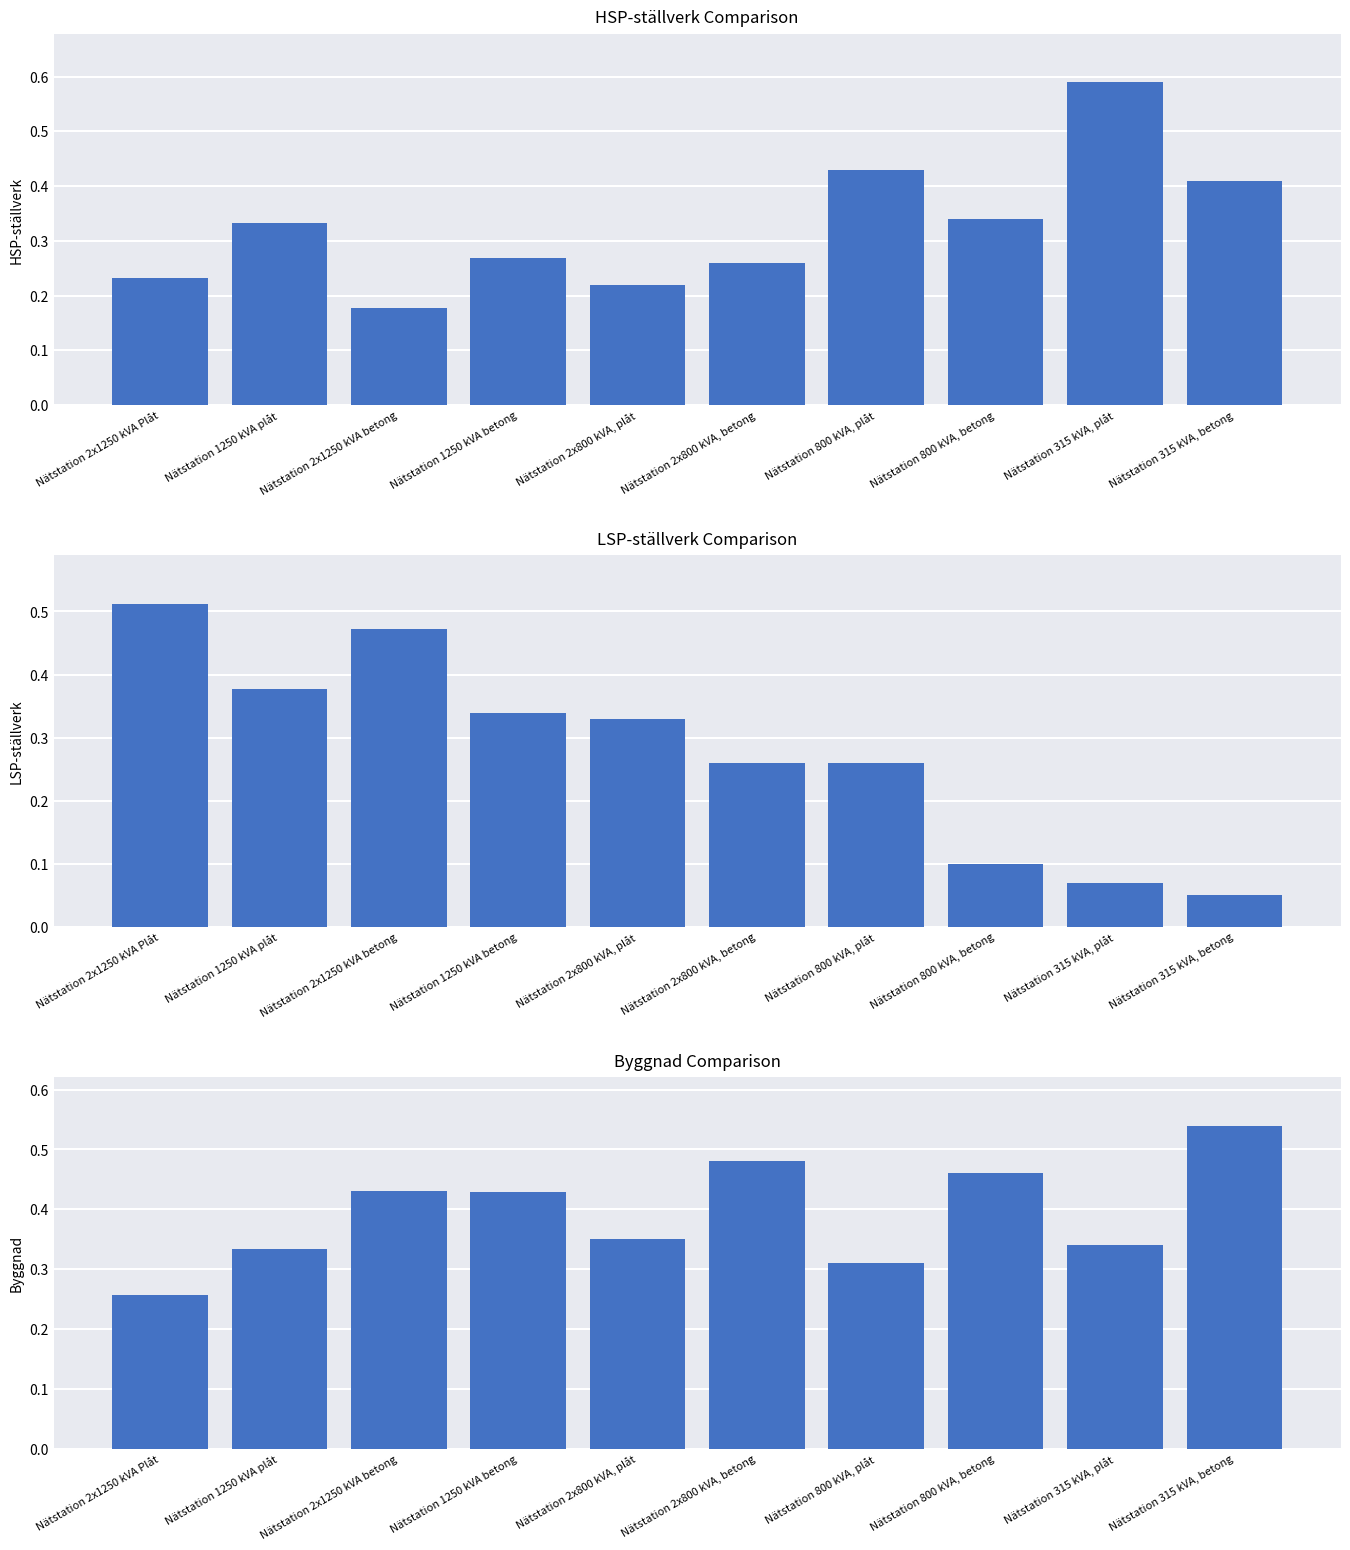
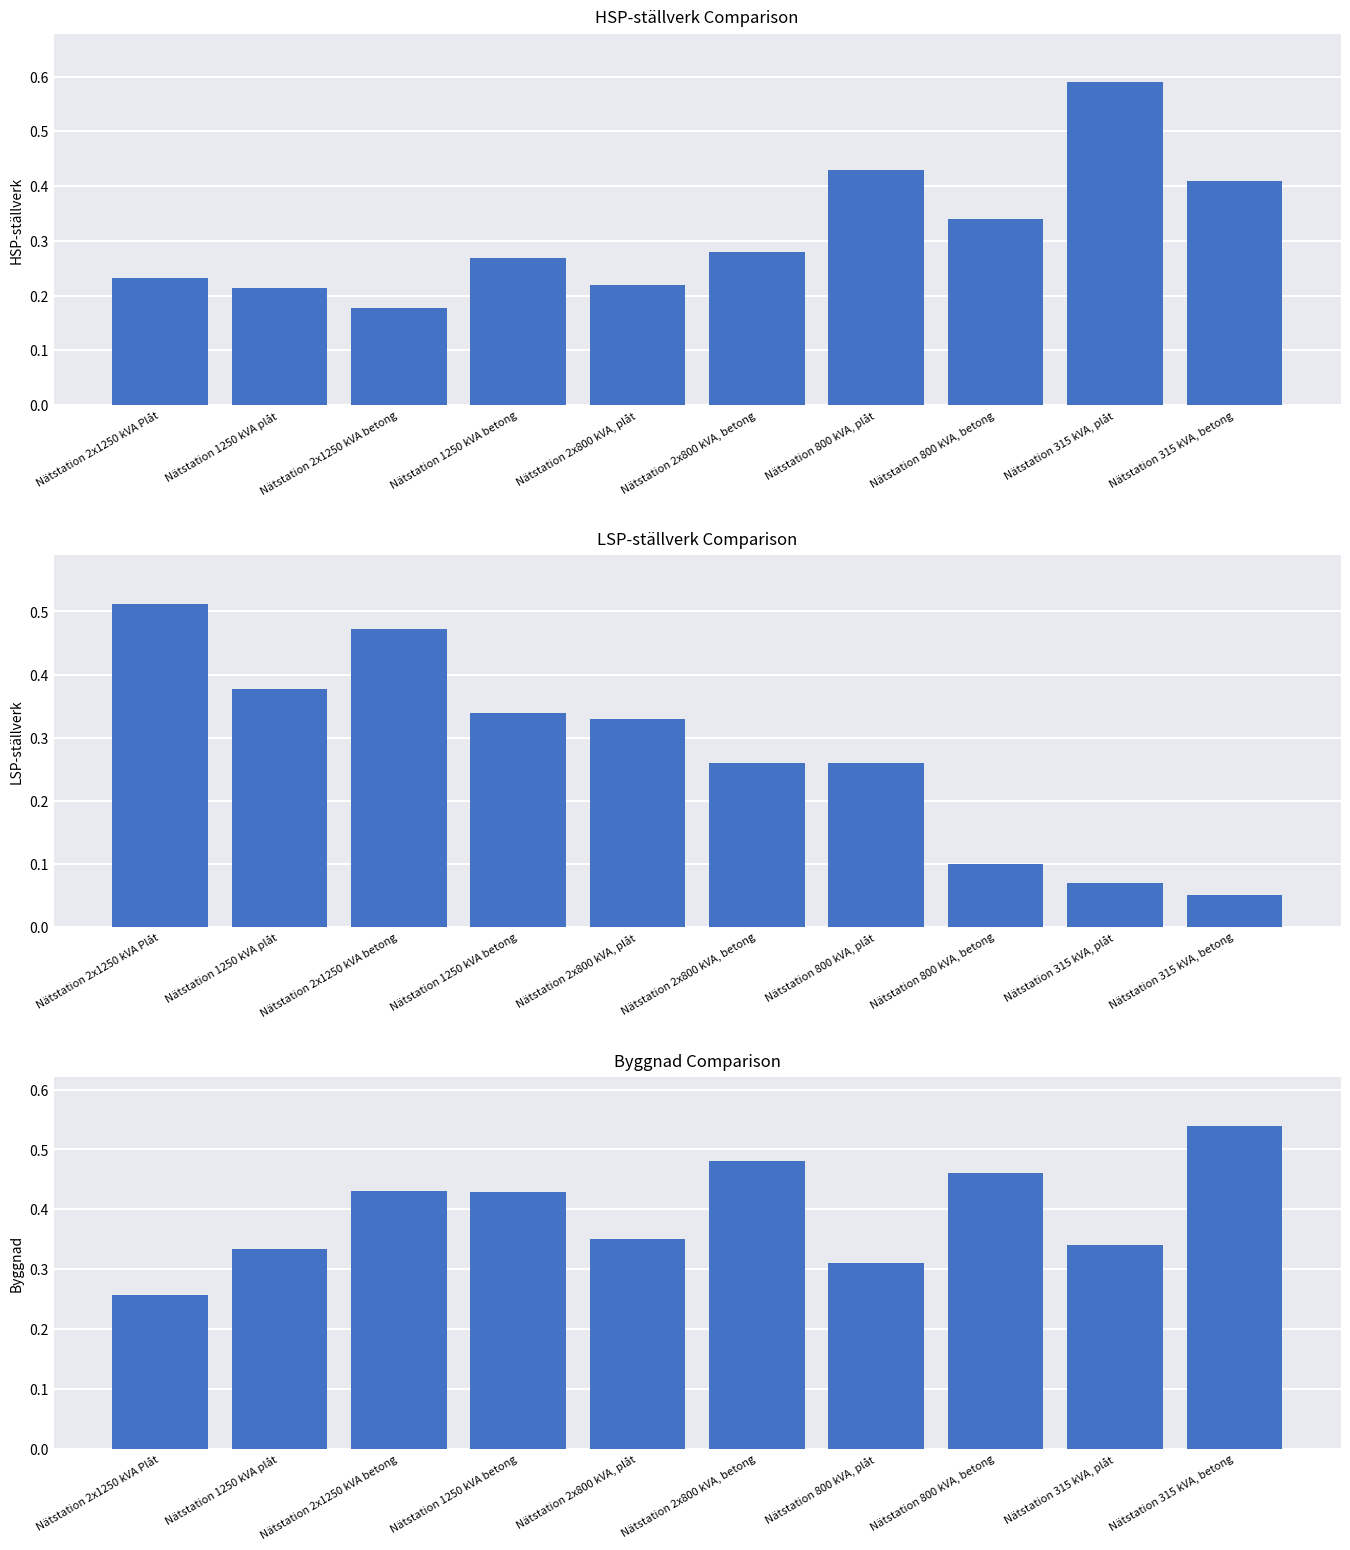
HSP-ställverk Comparison, Nätstation 1250 kVA plåt: 0.33 -> 0.21
HSP-ställverk Comparison, Nätstation 2x800 kVA, betong: 0.26 -> 0.28
